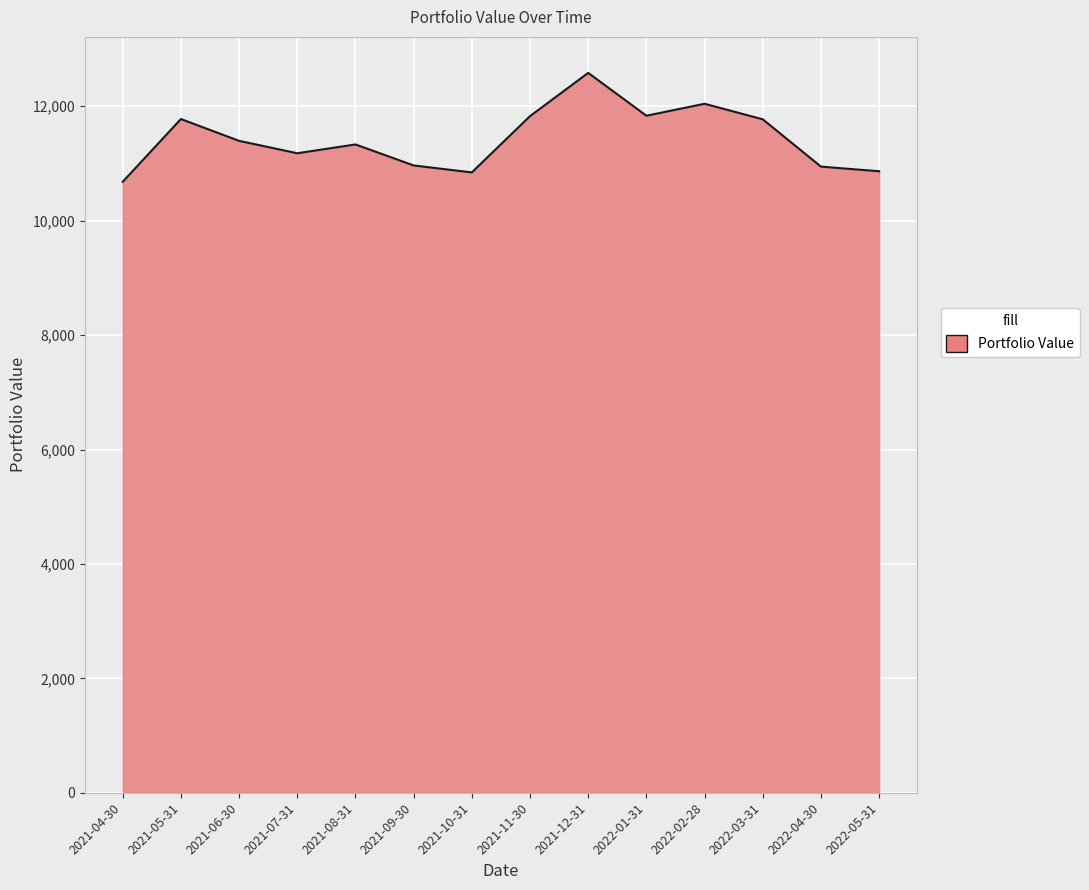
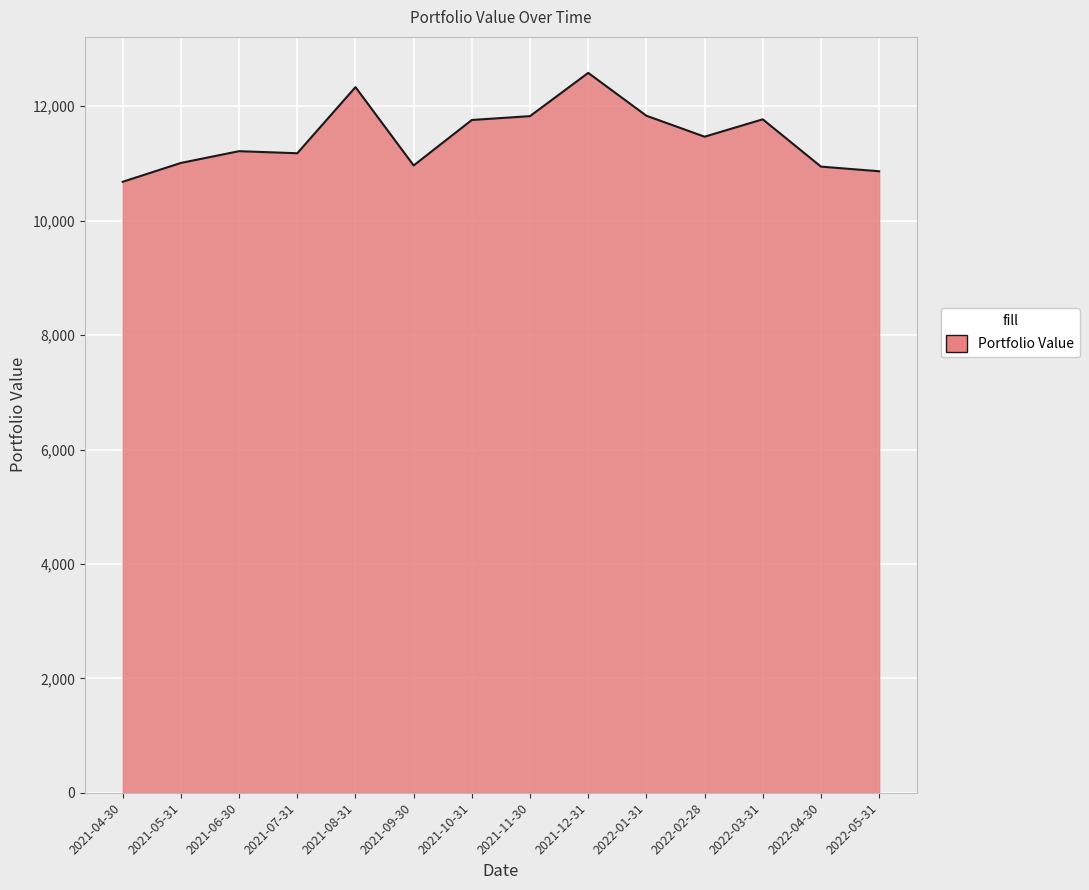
2021-05-31: 11,800 -> 11,000
2021-06-30: 11,400 -> 11,200
2021-08-31: 11,300 -> 12,300
2021-10-31: 10,800 -> 11,800
2022-02-28: 12,000 -> 11,500
